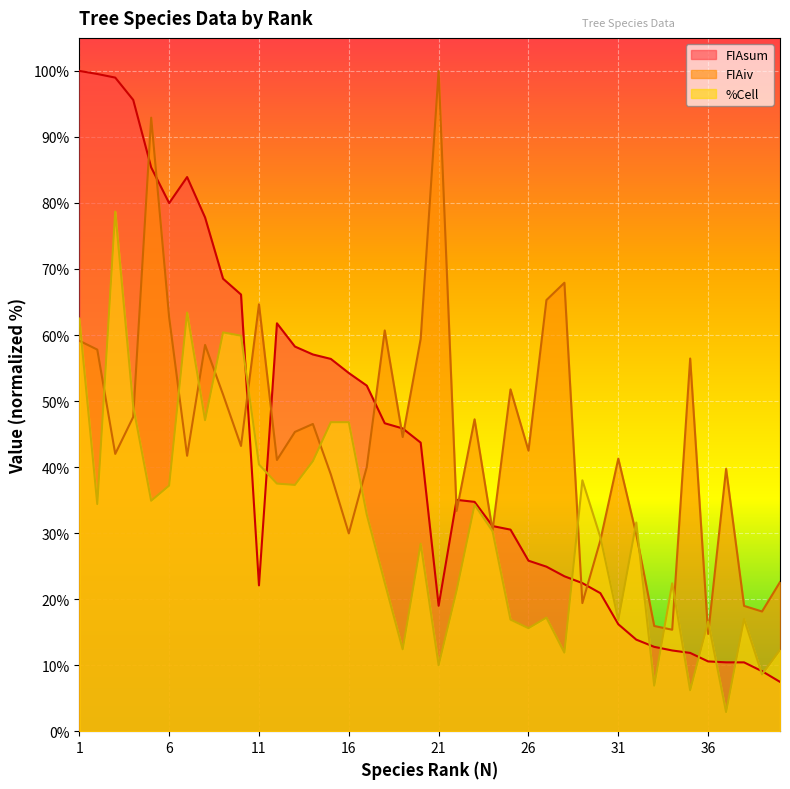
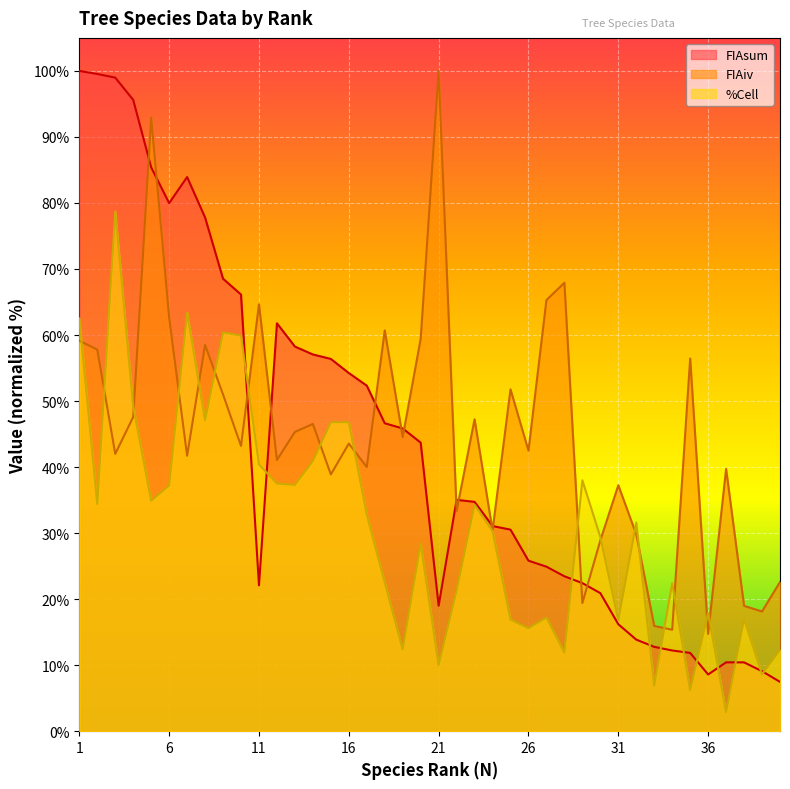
FIAiv, 16: 30% -> 44%
FIAiv, 31: 41% -> 37%
FIAsum, 36: 11% -> 9%
%Cell, 36: 17% -> 18%
